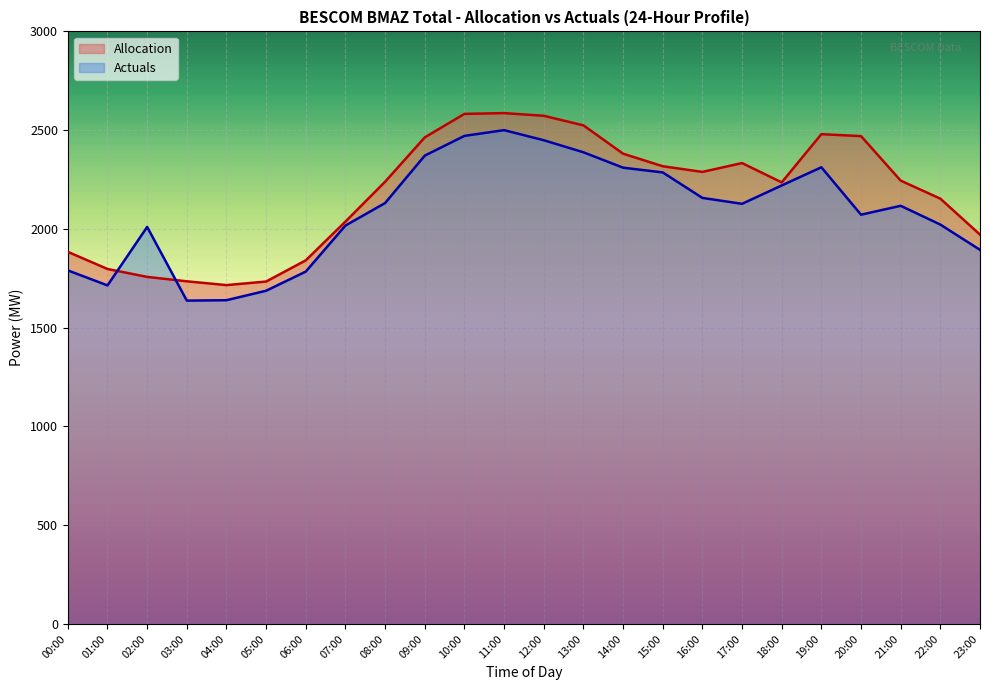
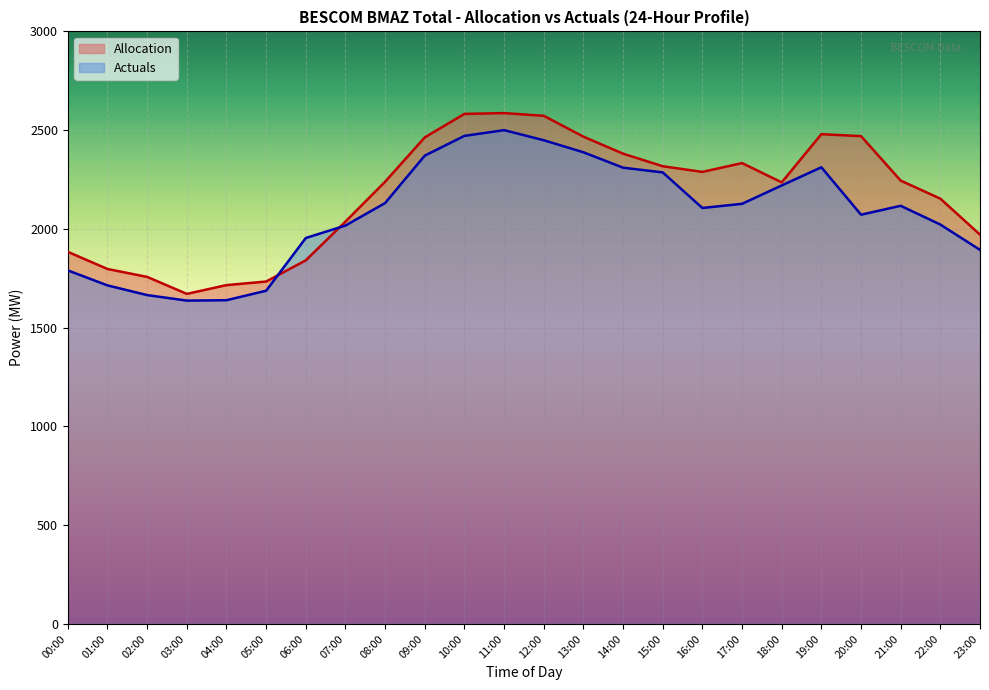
Actuals, 02:00: 2010 -> 1670
Allocation, 03:00: 1730 -> 1670
Actuals, 06:00: 1780 -> 1950
Allocation, 13:00: 2520 -> 2470
Actuals, 16:00: 2160 -> 2110
